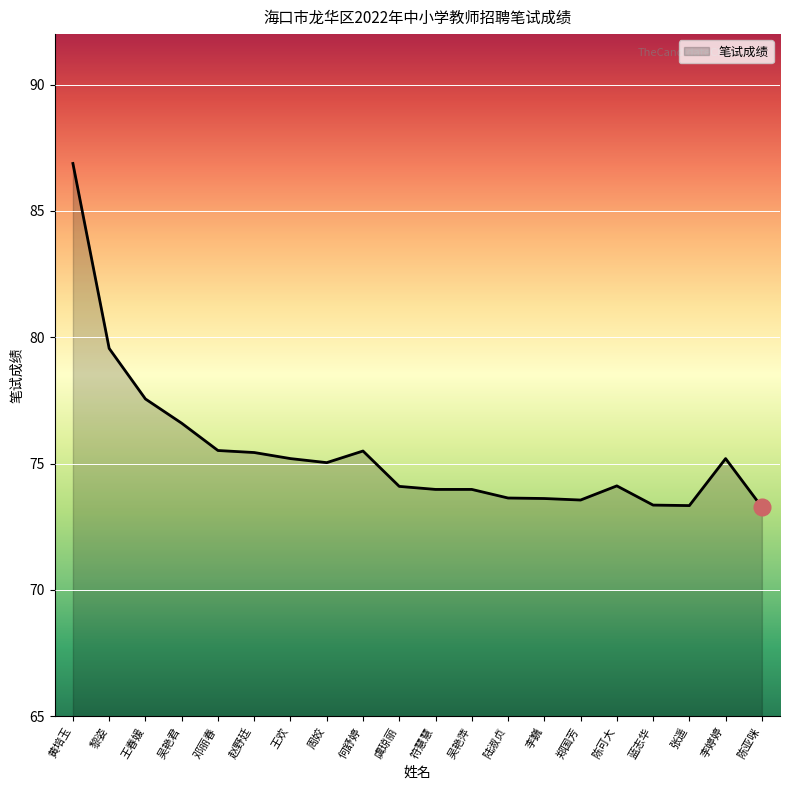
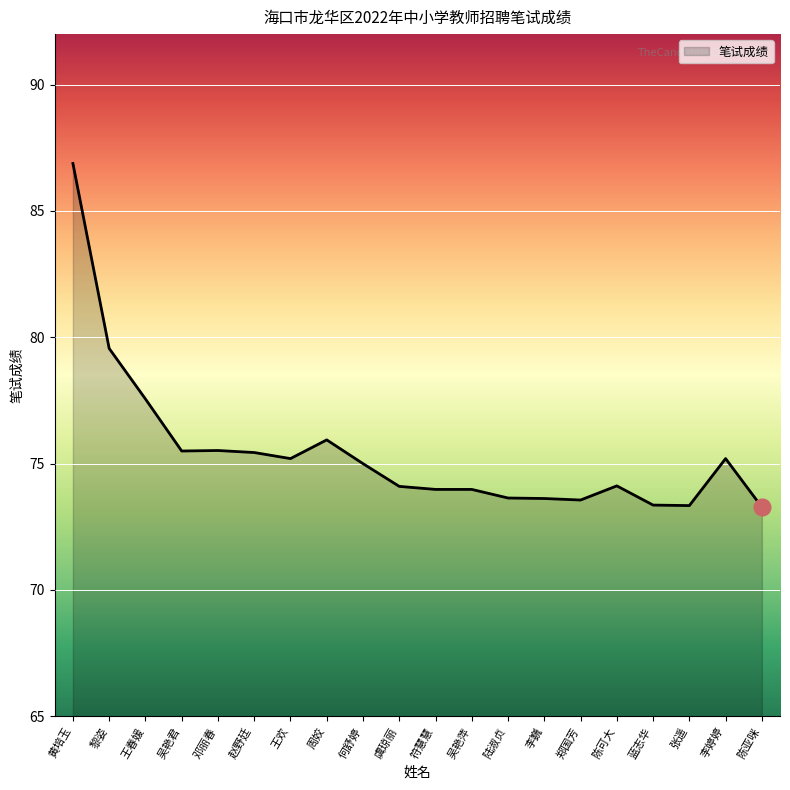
笔试成绩, 吴艳君: 76.6 -> 75.5
笔试成绩, 周姣: 75.0 -> 75.9
笔试成绩, 何舒婷: 75.5 -> 75.0
